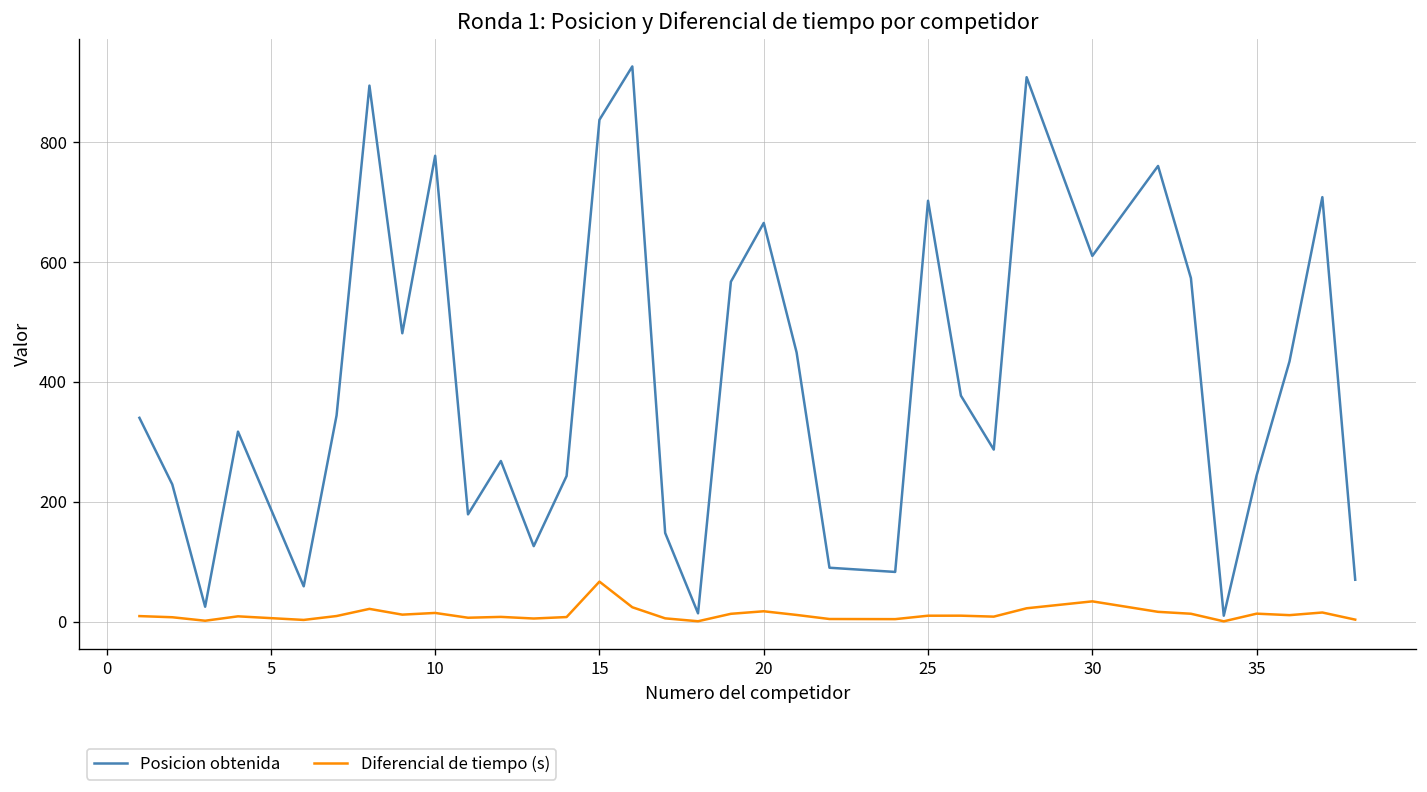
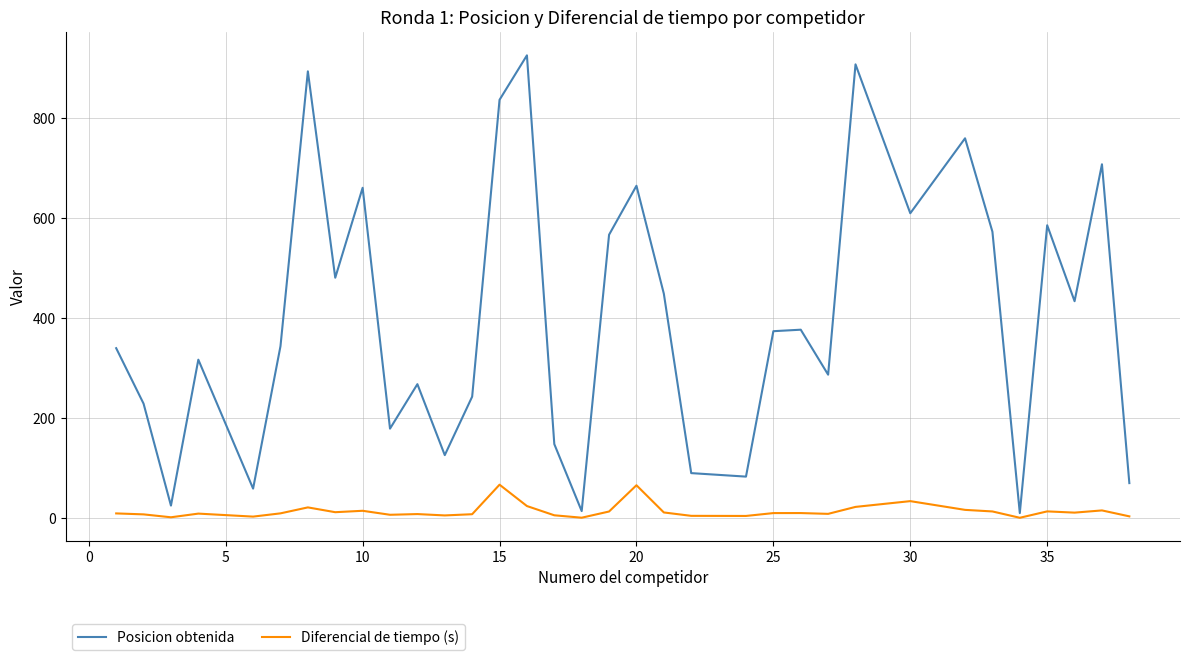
Posicion obtenida, 10: 780 -> 660
Diferencial de tiempo (s), 20: 20 -> 70
Posicion obtenida, 25: 700 -> 370
Posicion obtenida, 35: 240 -> 590
